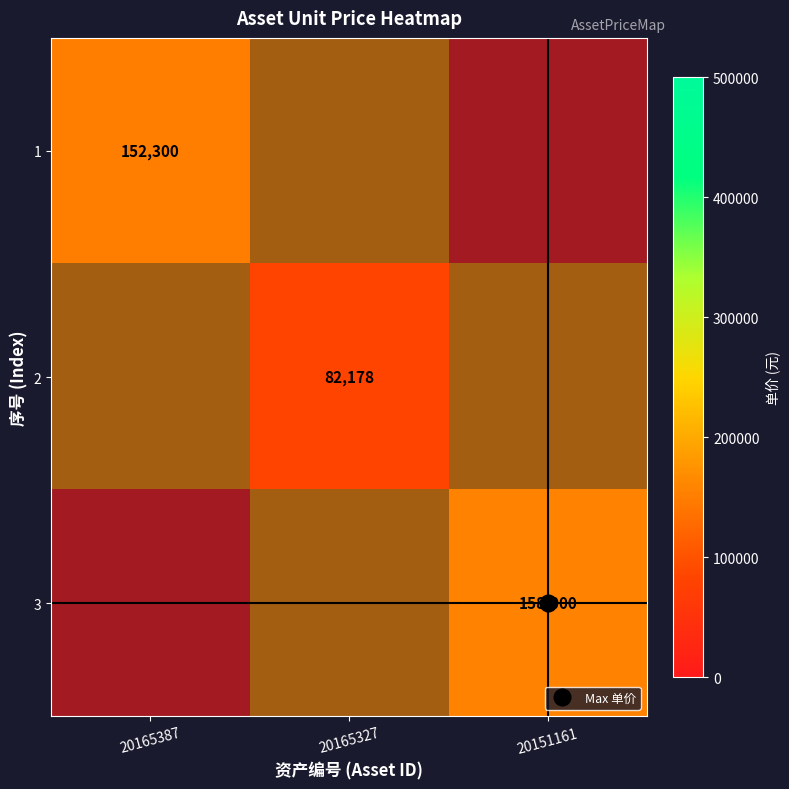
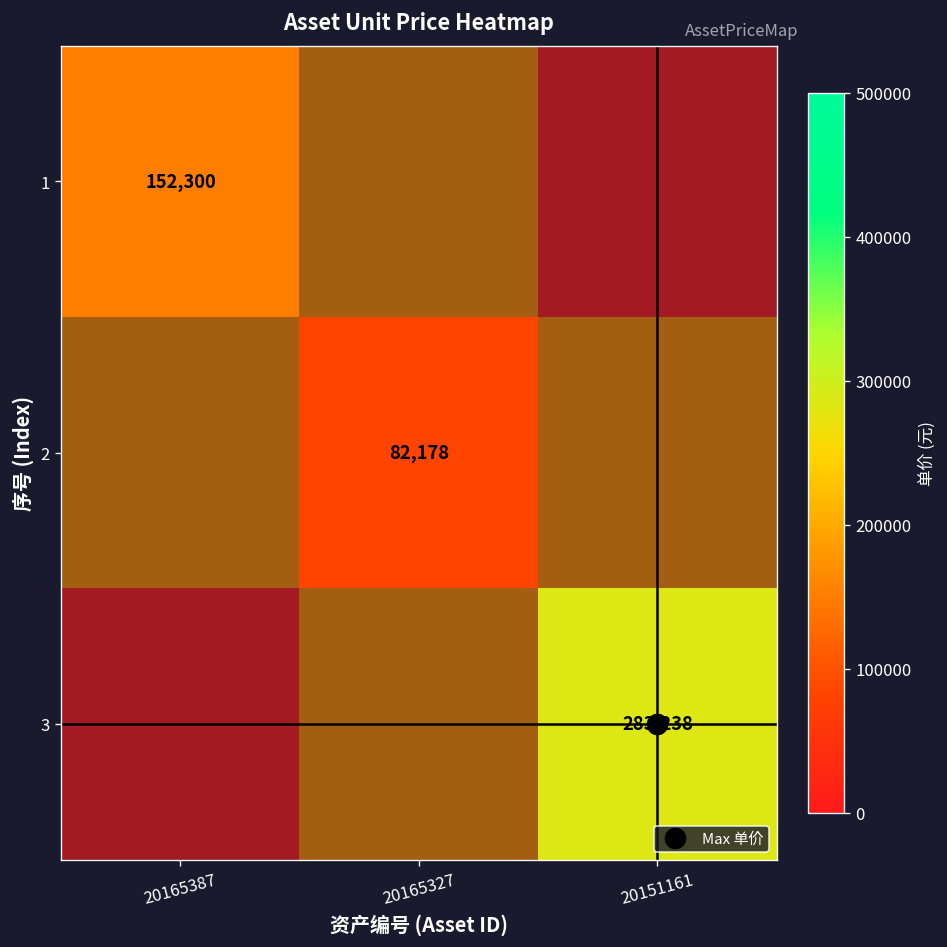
3, 20151161: 158,000 -> 283,238
